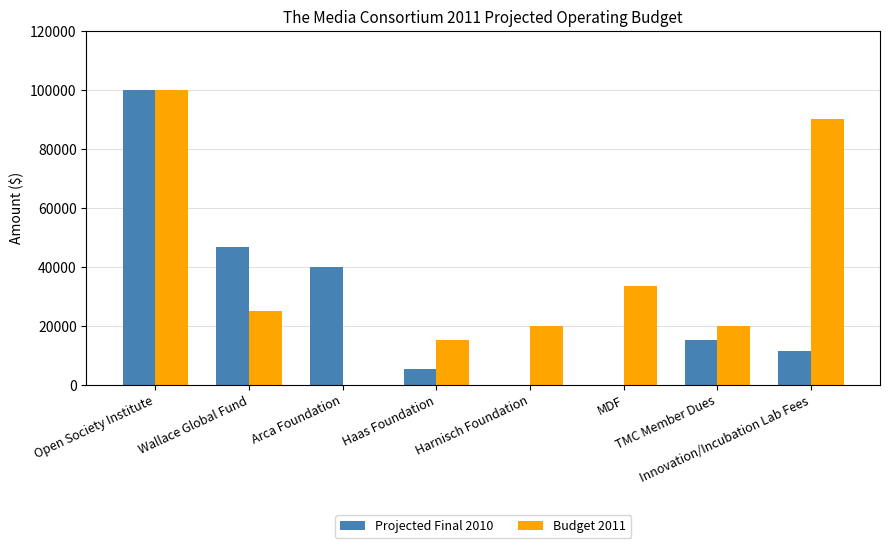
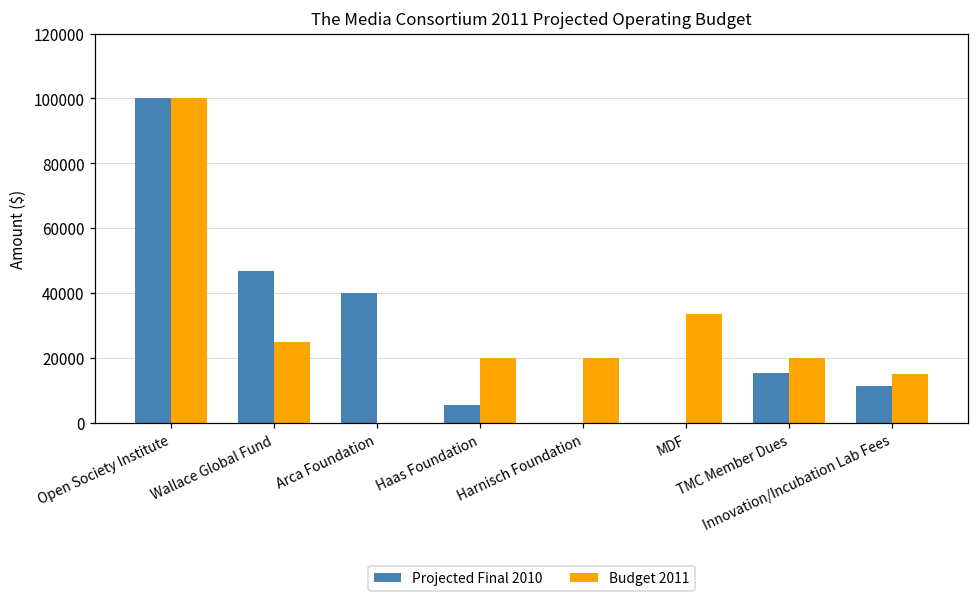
Budget 2011, Haas Foundation: 15000 -> 20000
Budget 2011, Innovation/Incubation Lab Fees: 90000 -> 15000
